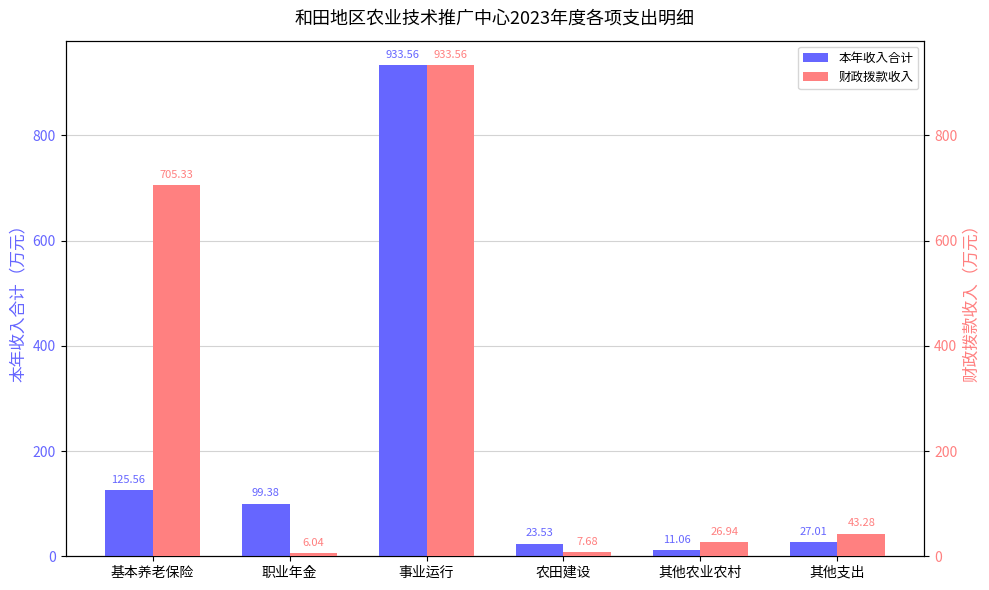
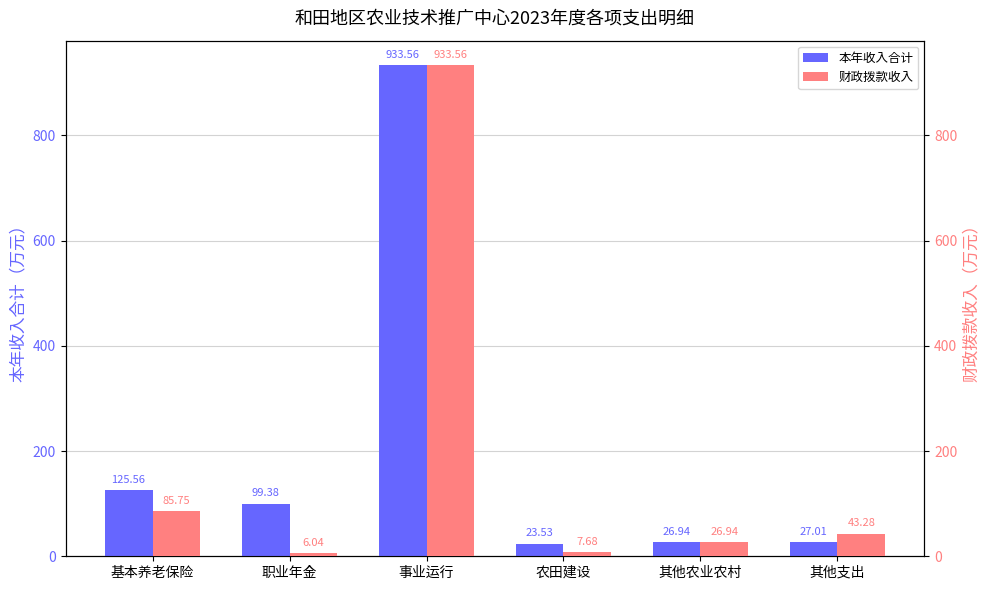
本年收入合计, 其他农业农村: 11.06 -> 26.94
财政拨款收入, 基本养老保险: 705.33 -> 85.75
